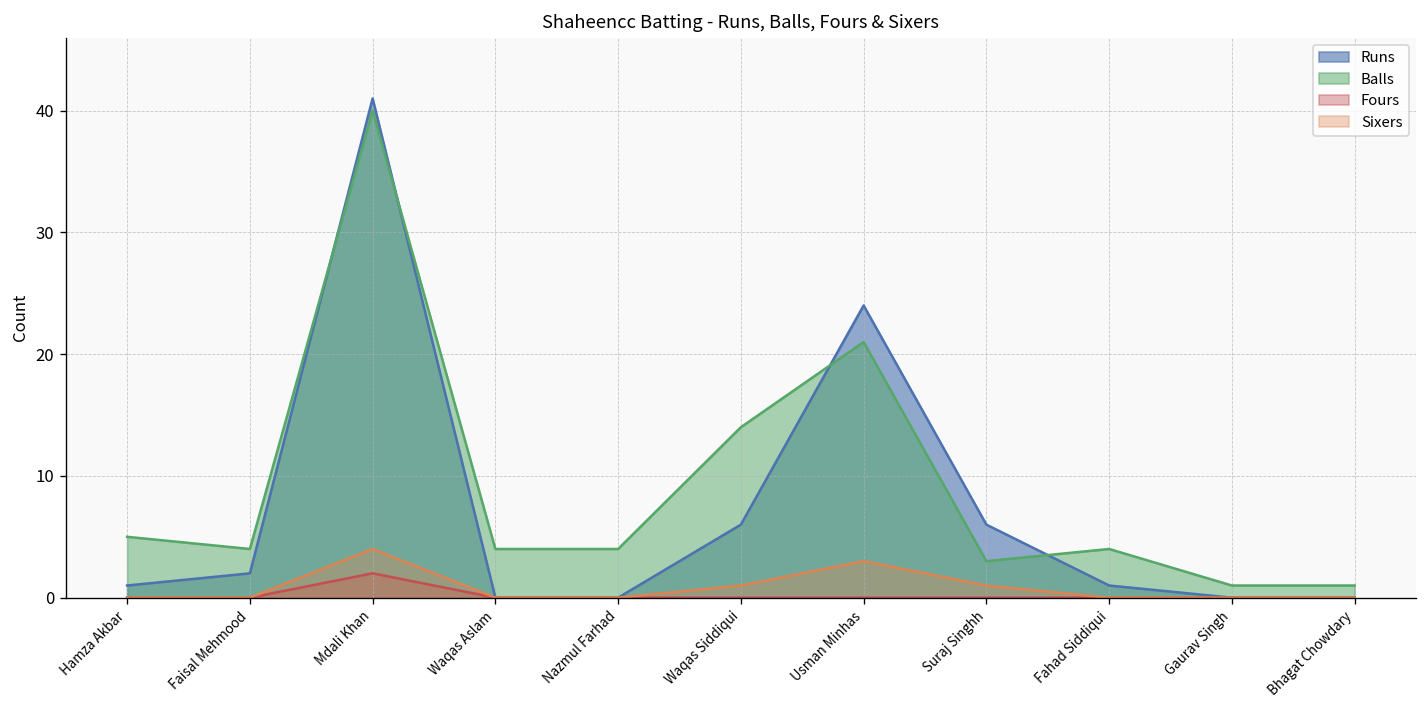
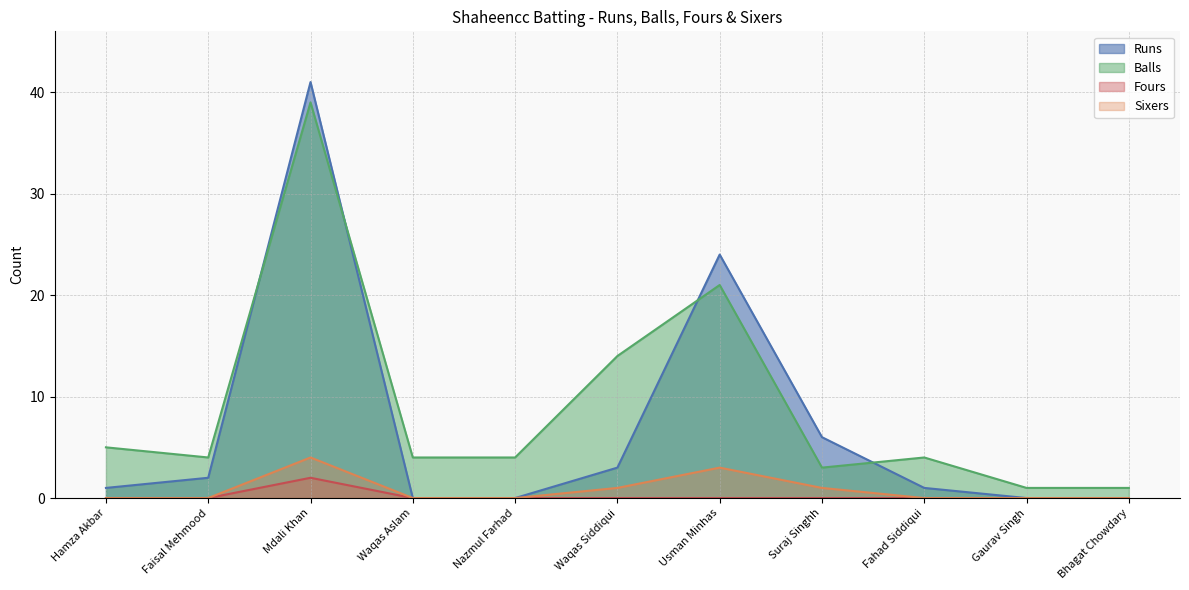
Balls, Mdali Khan: 40 -> 39
Runs, Waqas Siddiqui: 6 -> 3
